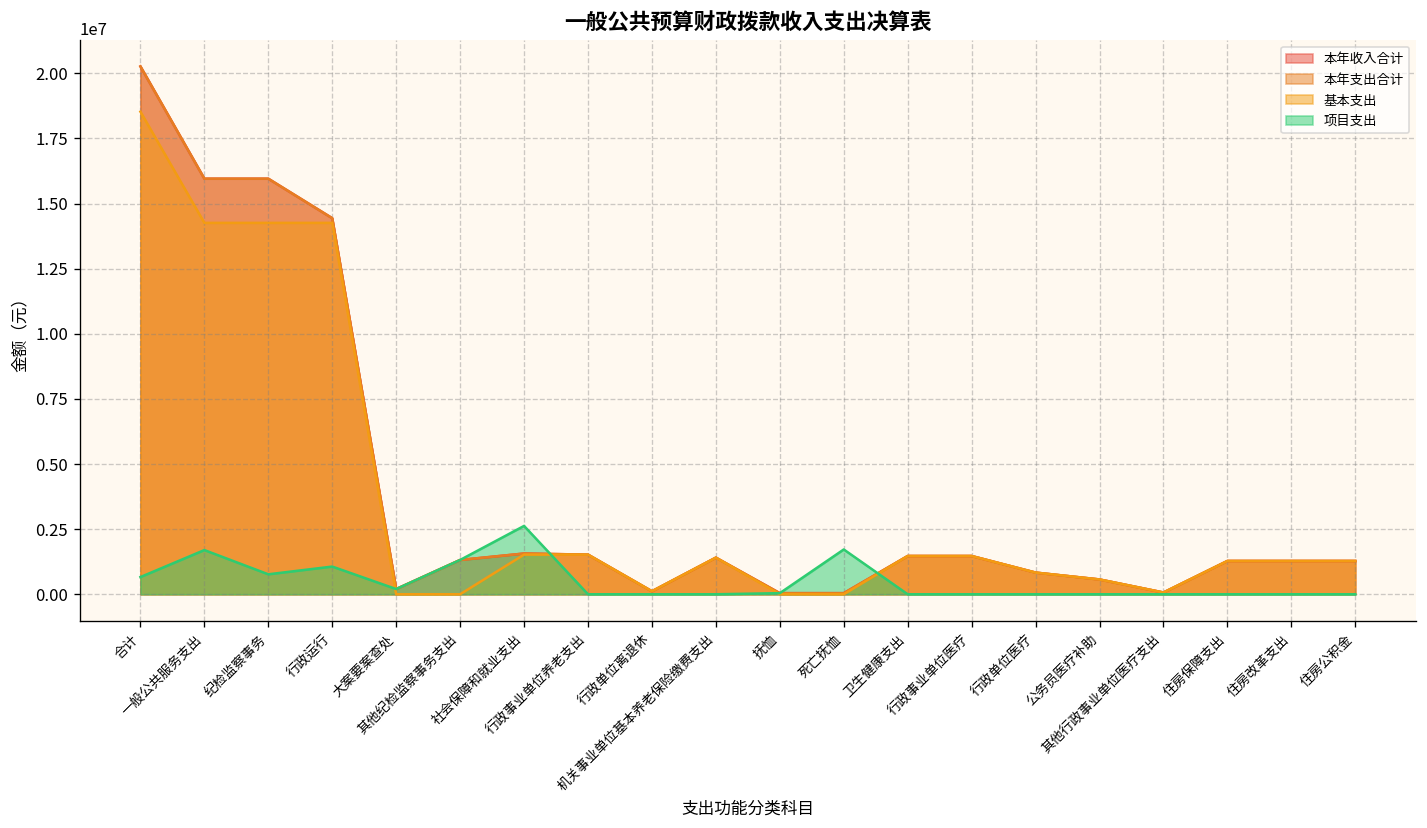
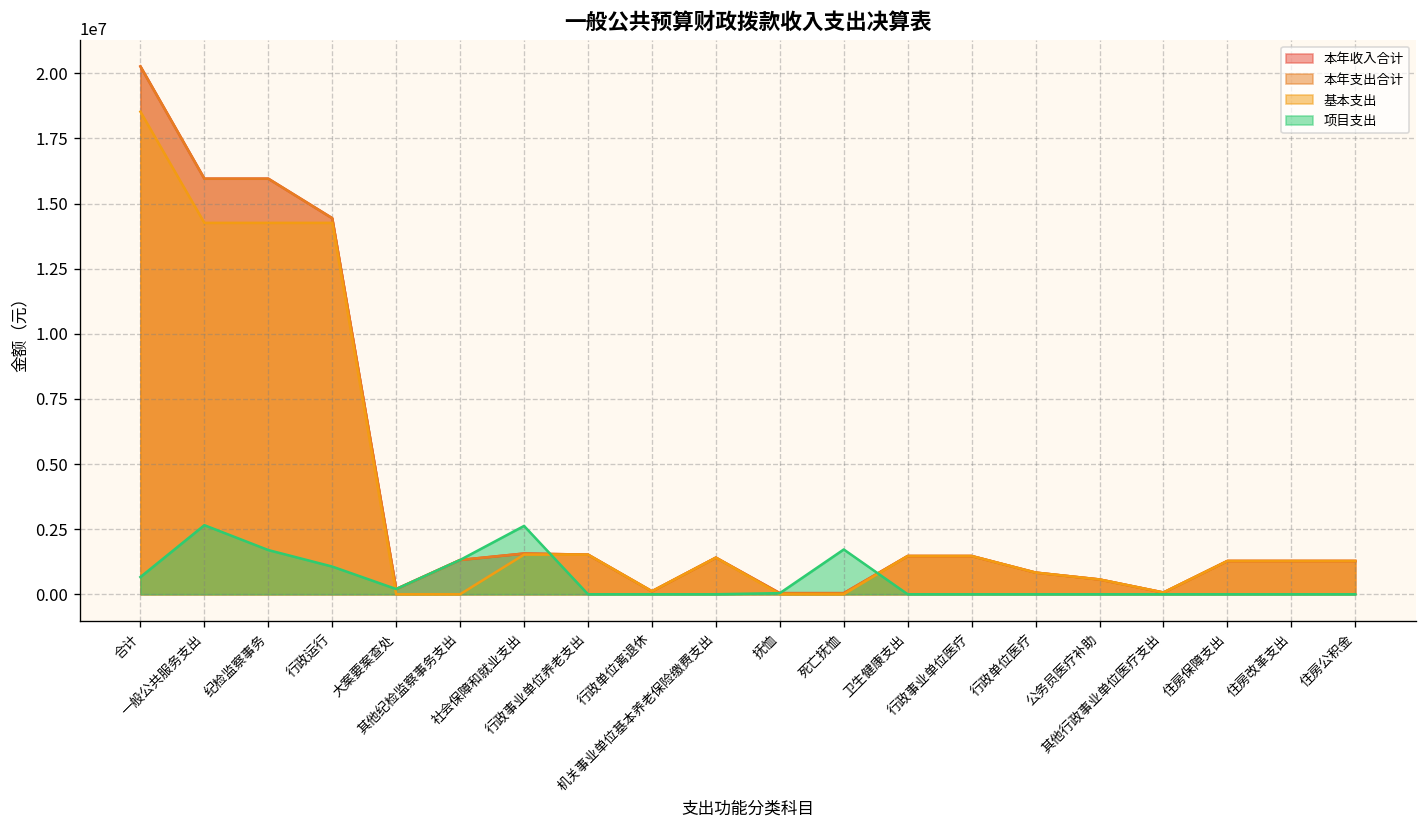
项目支出, 一般公共服务支出: 1700000 -> 2700000
项目支出, 纪检监察事务: 800000 -> 1700000
